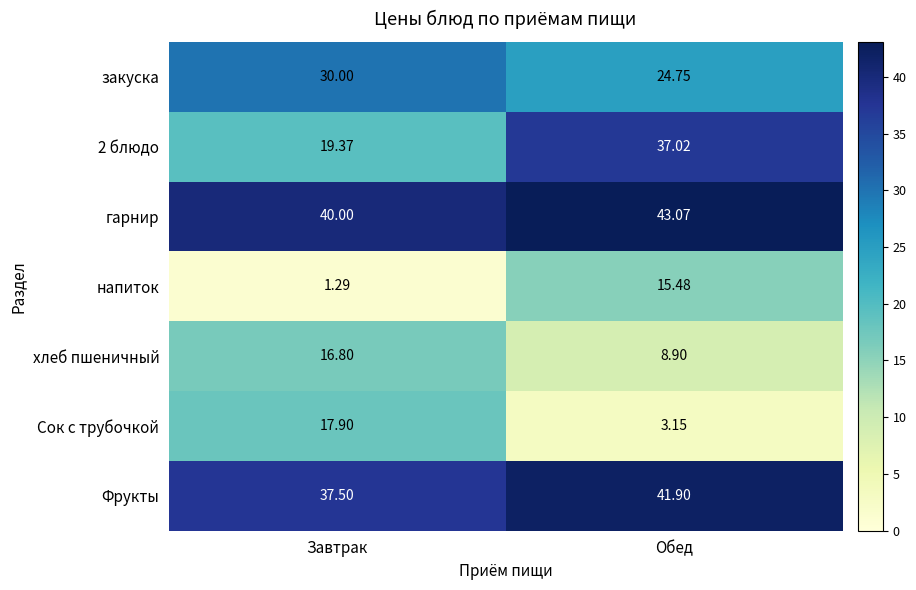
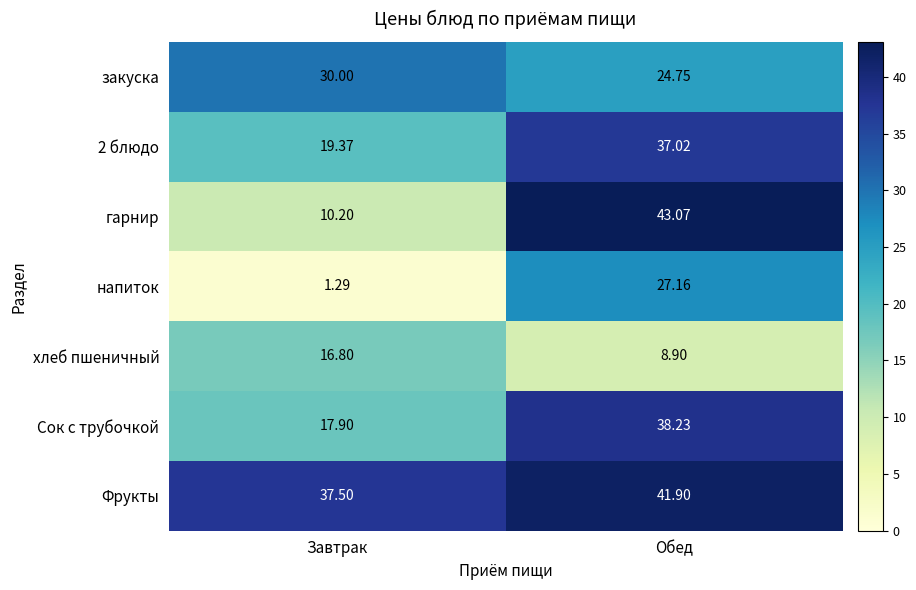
гарнир, Завтрак: 40.00 -> 10.20
напиток, Обед: 15.48 -> 27.16
Сок с трубочкой, Обед: 3.15 -> 38.23
